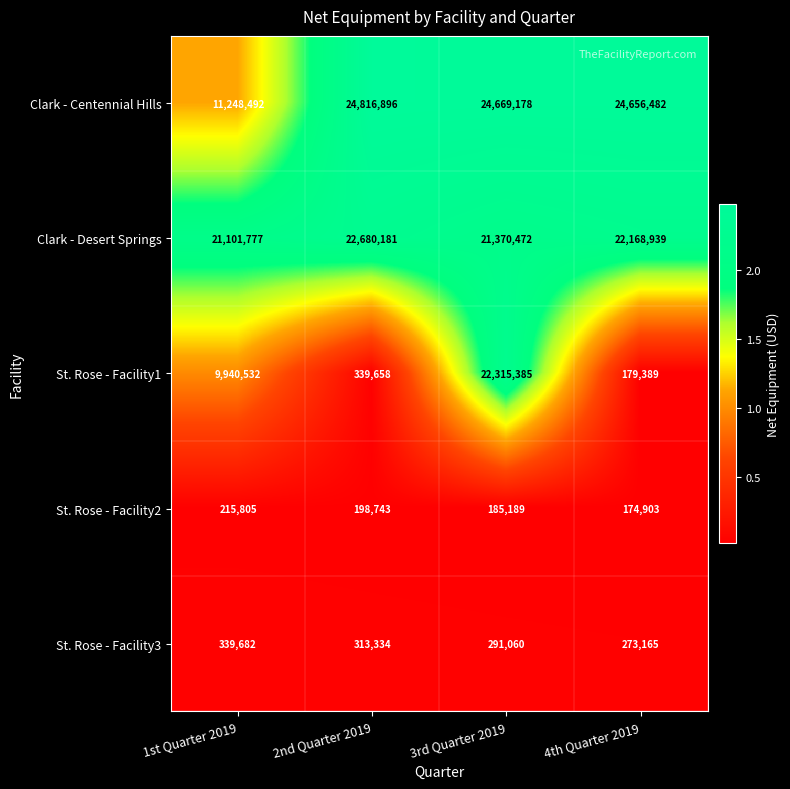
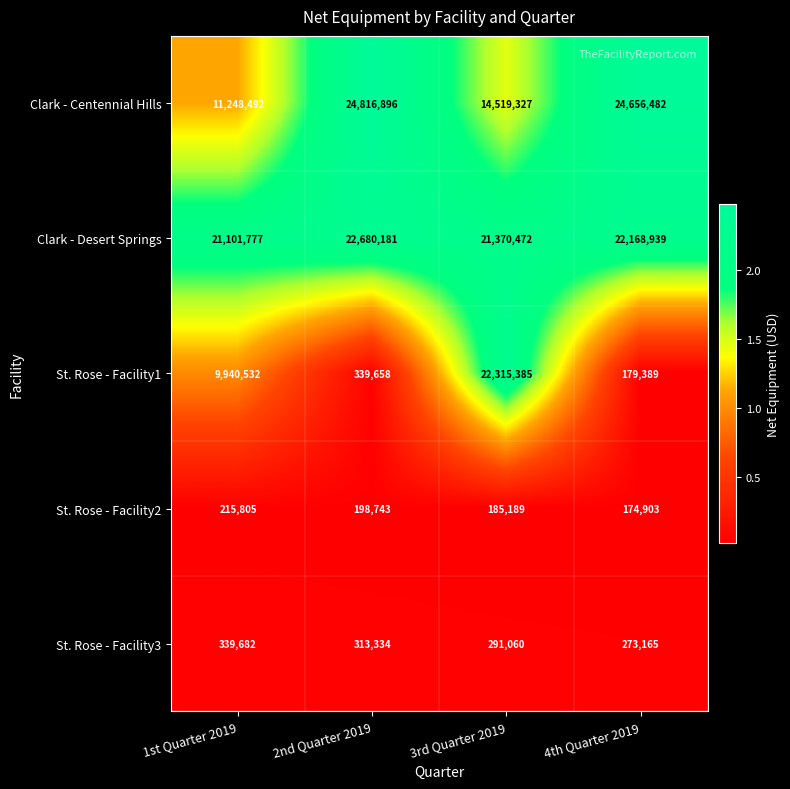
Clark - Centennial Hills, 3rd Quarter 2019: 24,669,178 -> 14,519,327
